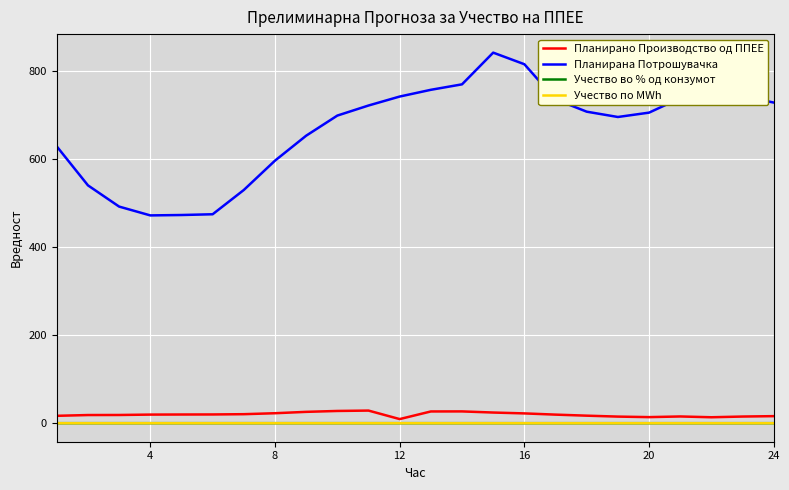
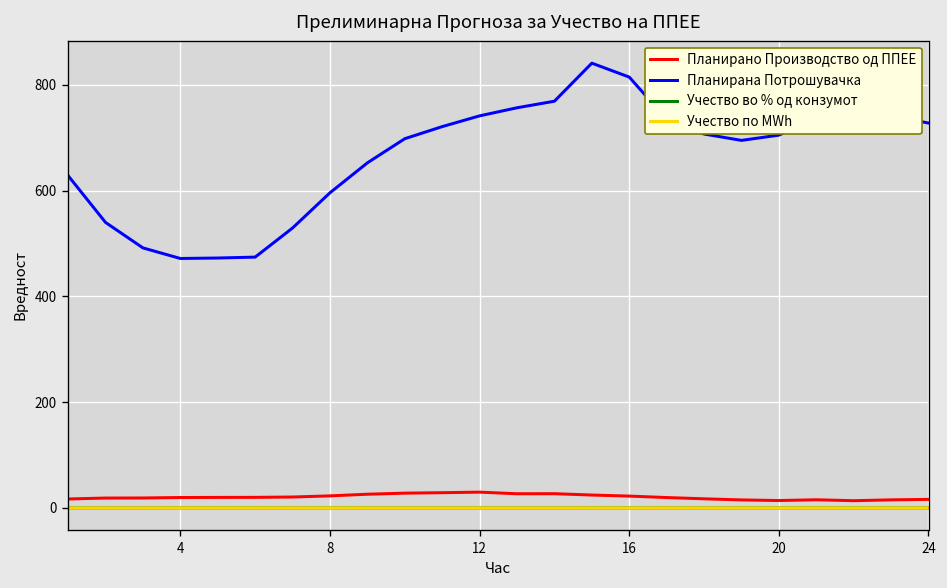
Планирано Производство од ППЕЕ, 12: 10 -> 30
